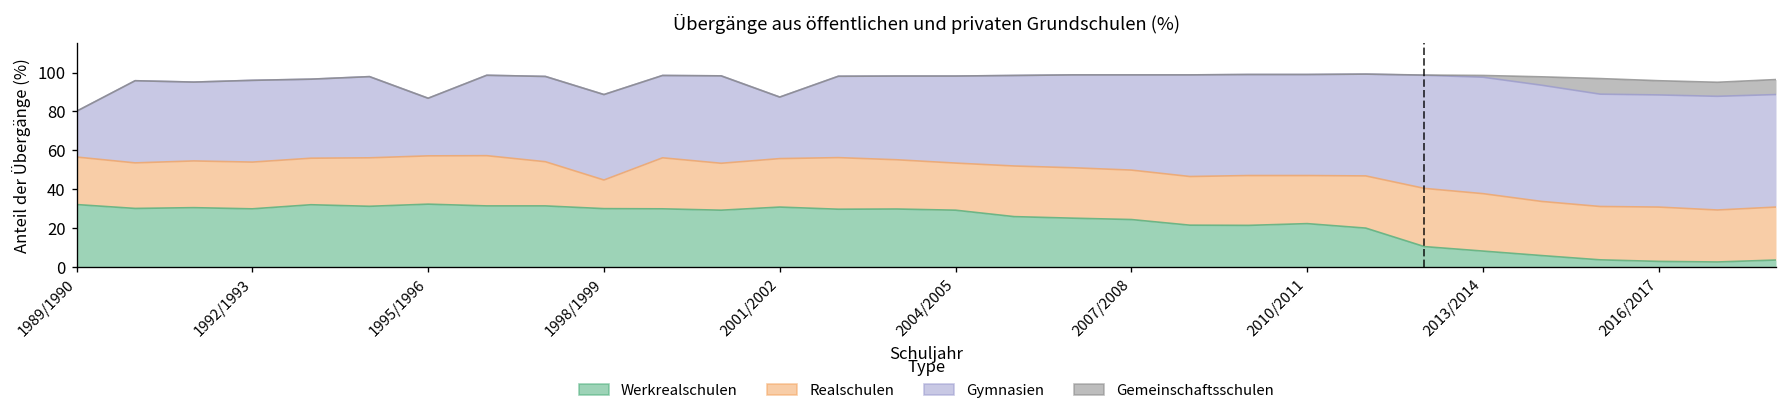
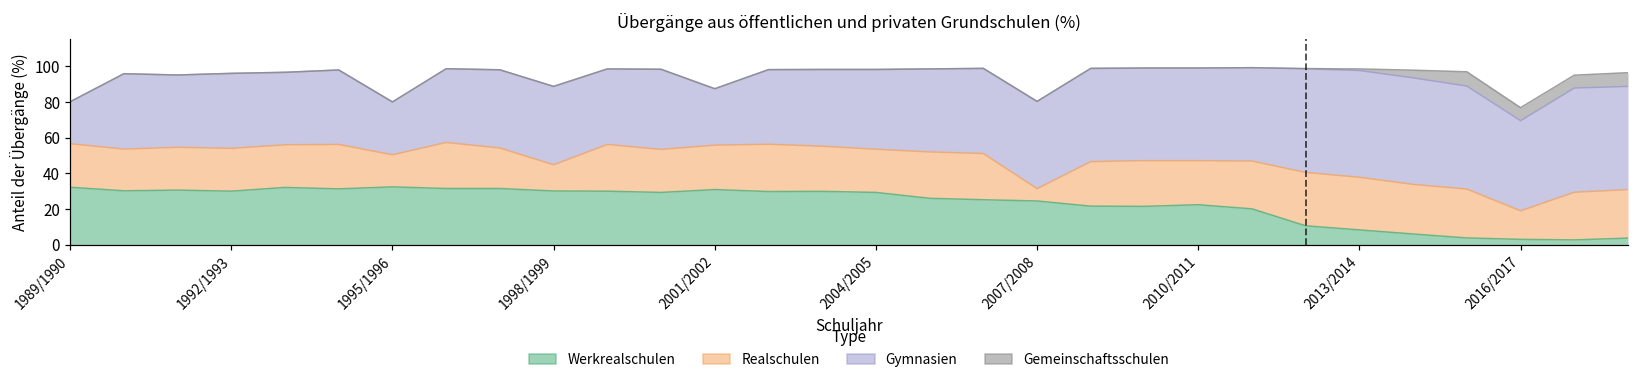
Realschulen, 1995/1996: 25 -> 18
Realschulen, 2007/2008: 25 -> 7
Realschulen, 2016/2017: 28 -> 16
Gymnasien, 2016/2017: 58 -> 51
